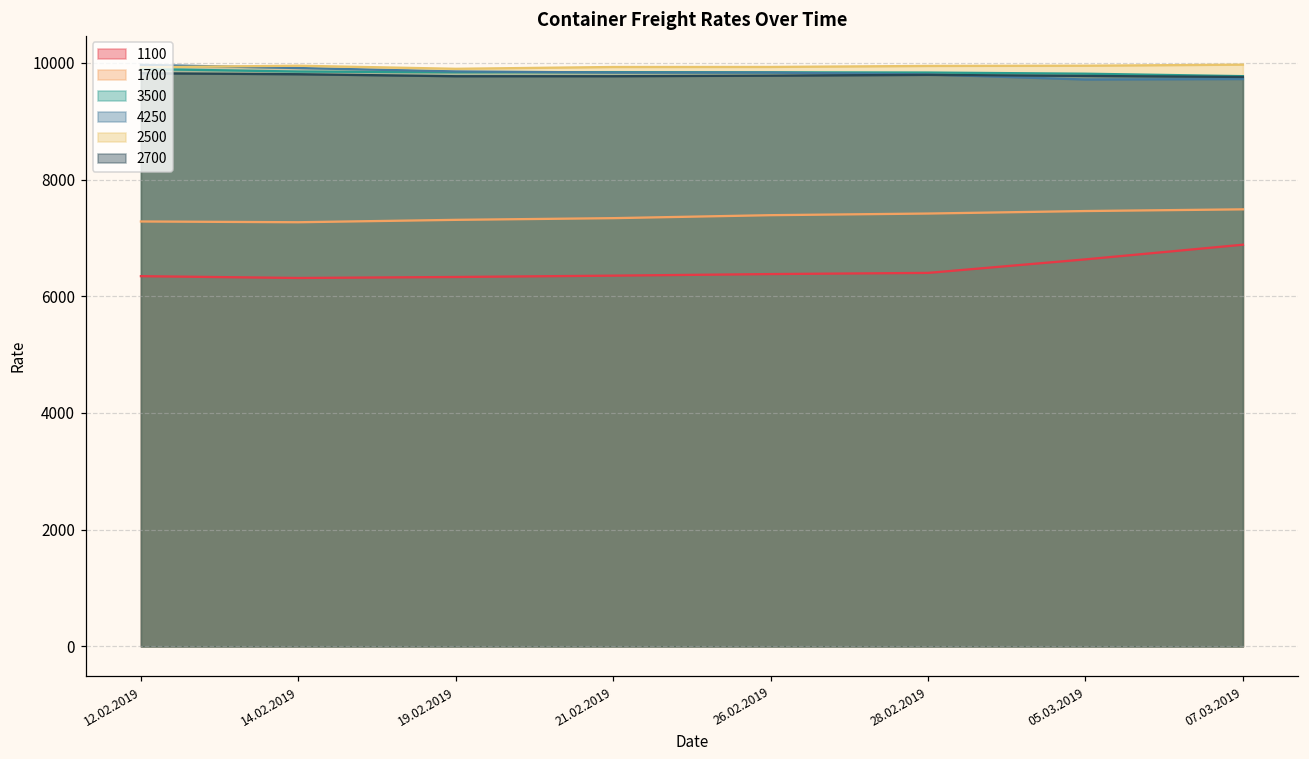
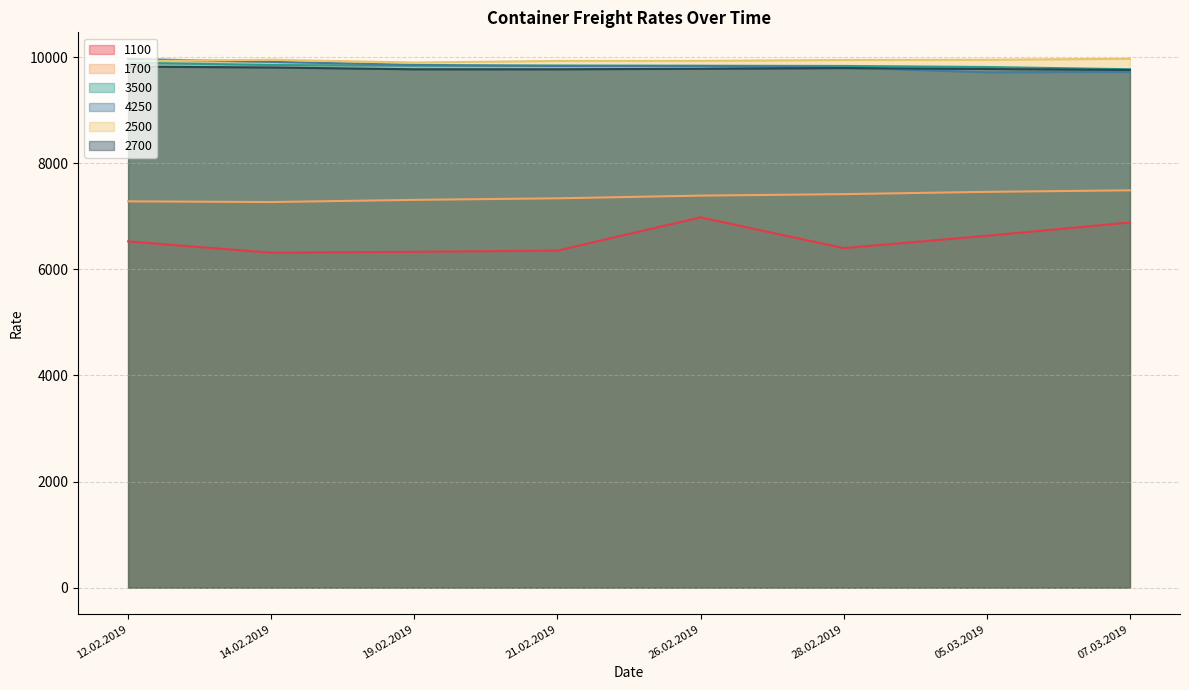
1100, 12.02.2019: 6300 -> 6500
1100, 26.02.2019: 6400 -> 7000
